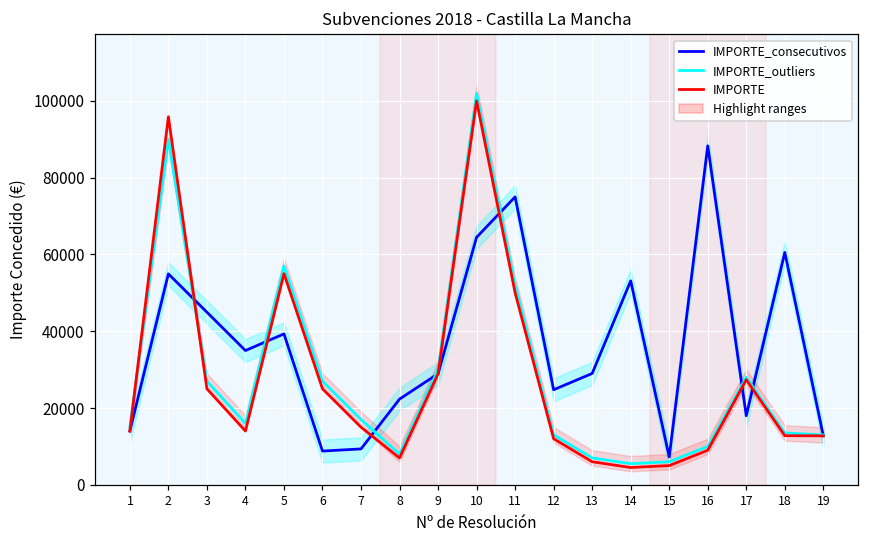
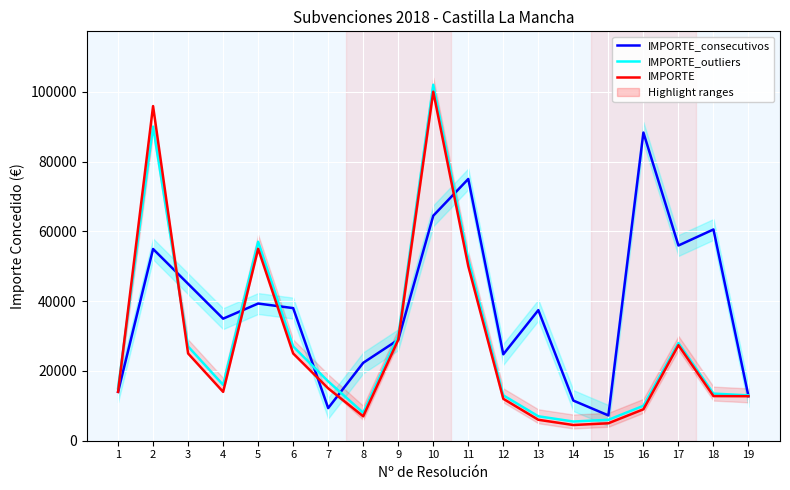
IMPORTE_consecutivos, 6: 9000 -> 38000
IMPORTE_consecutivos, 13: 29000 -> 37000
IMPORTE_consecutivos, 14: 53000 -> 12000
IMPORTE_consecutivos, 17: 18000 -> 56000
